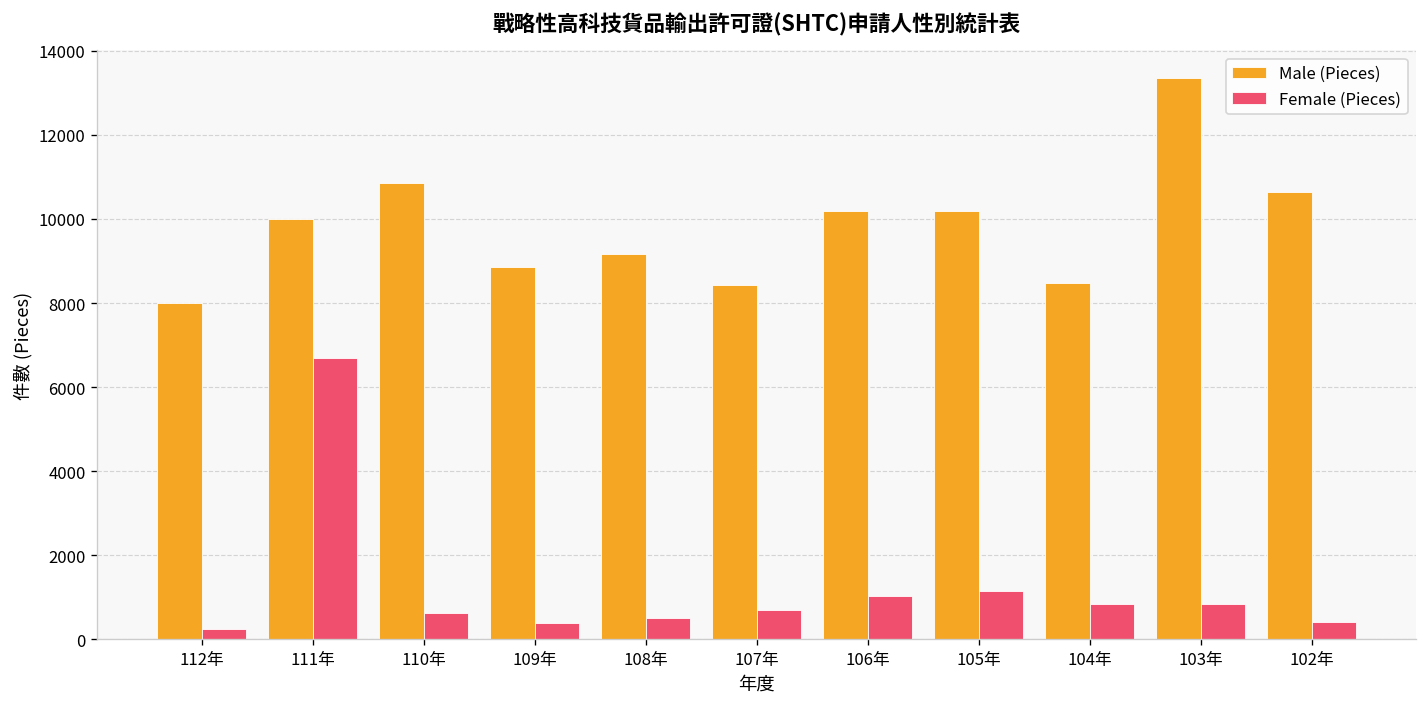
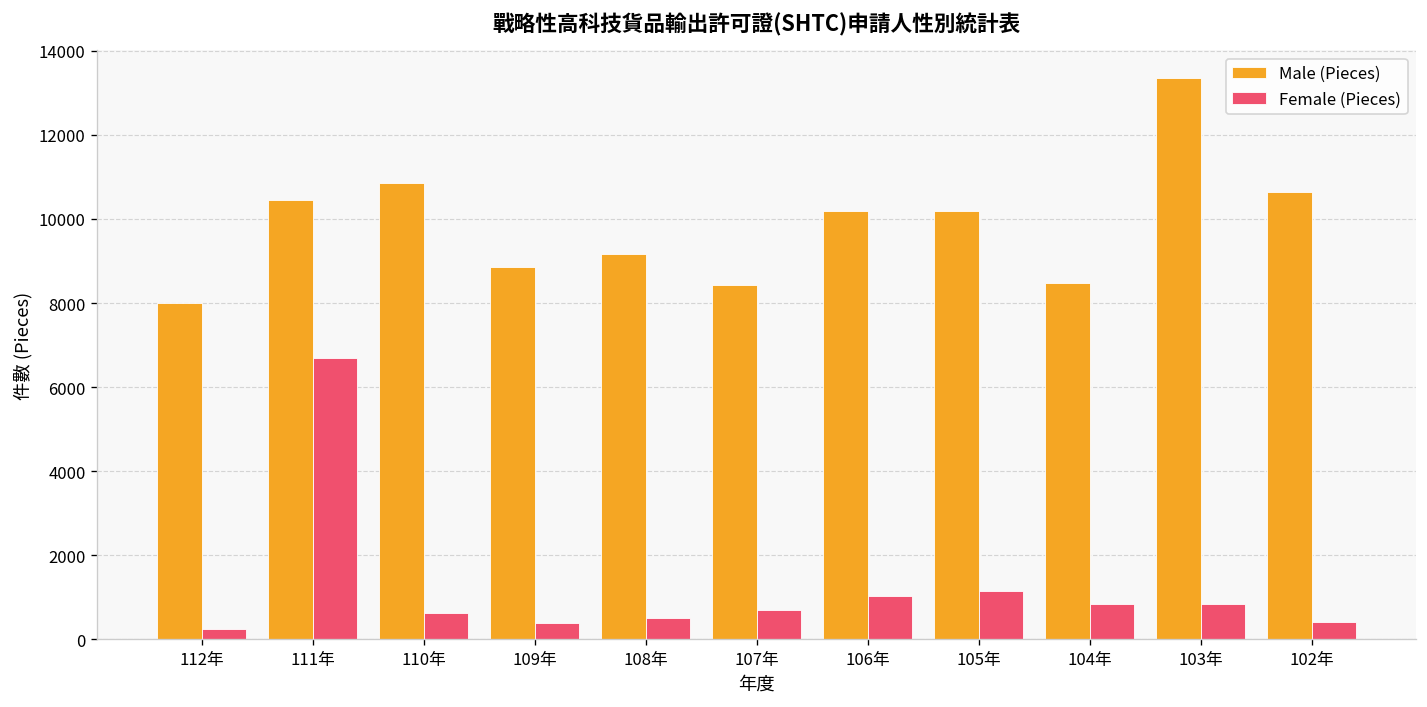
Male (Pieces), 111年: 10000 -> 10500
